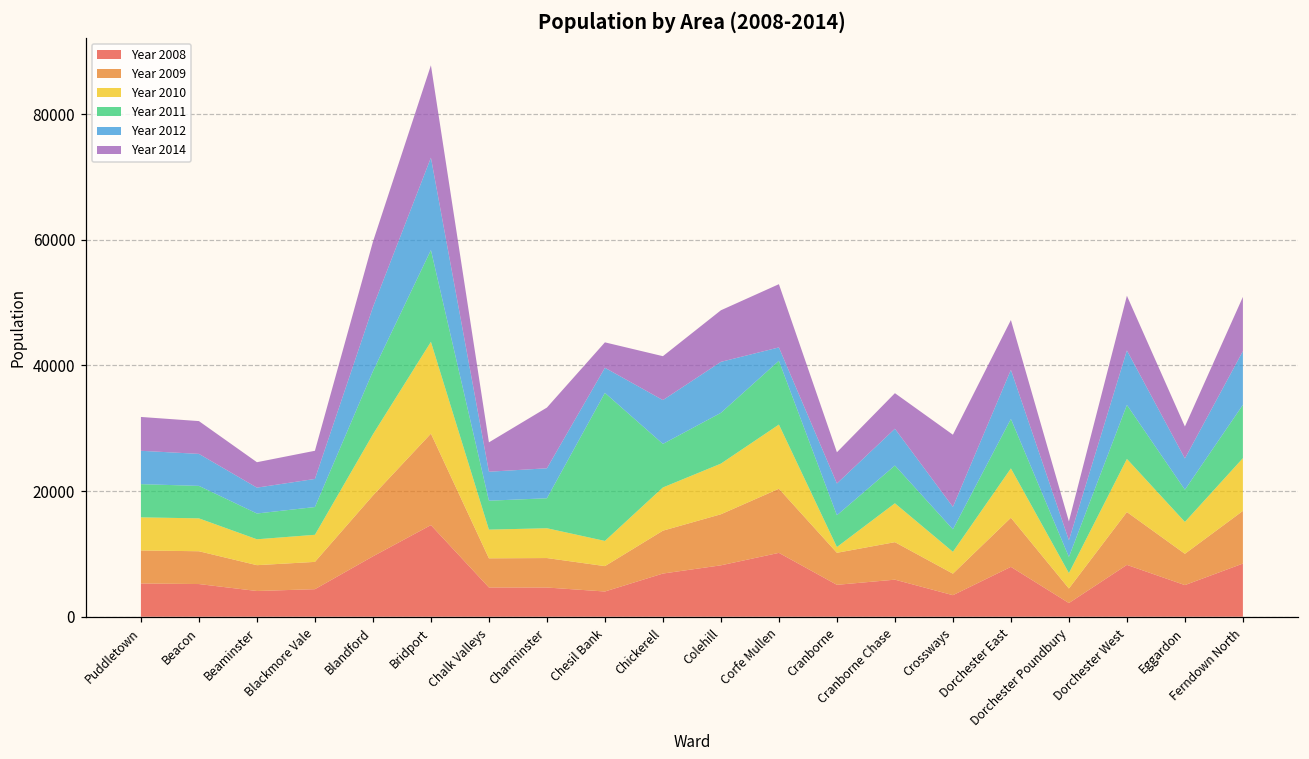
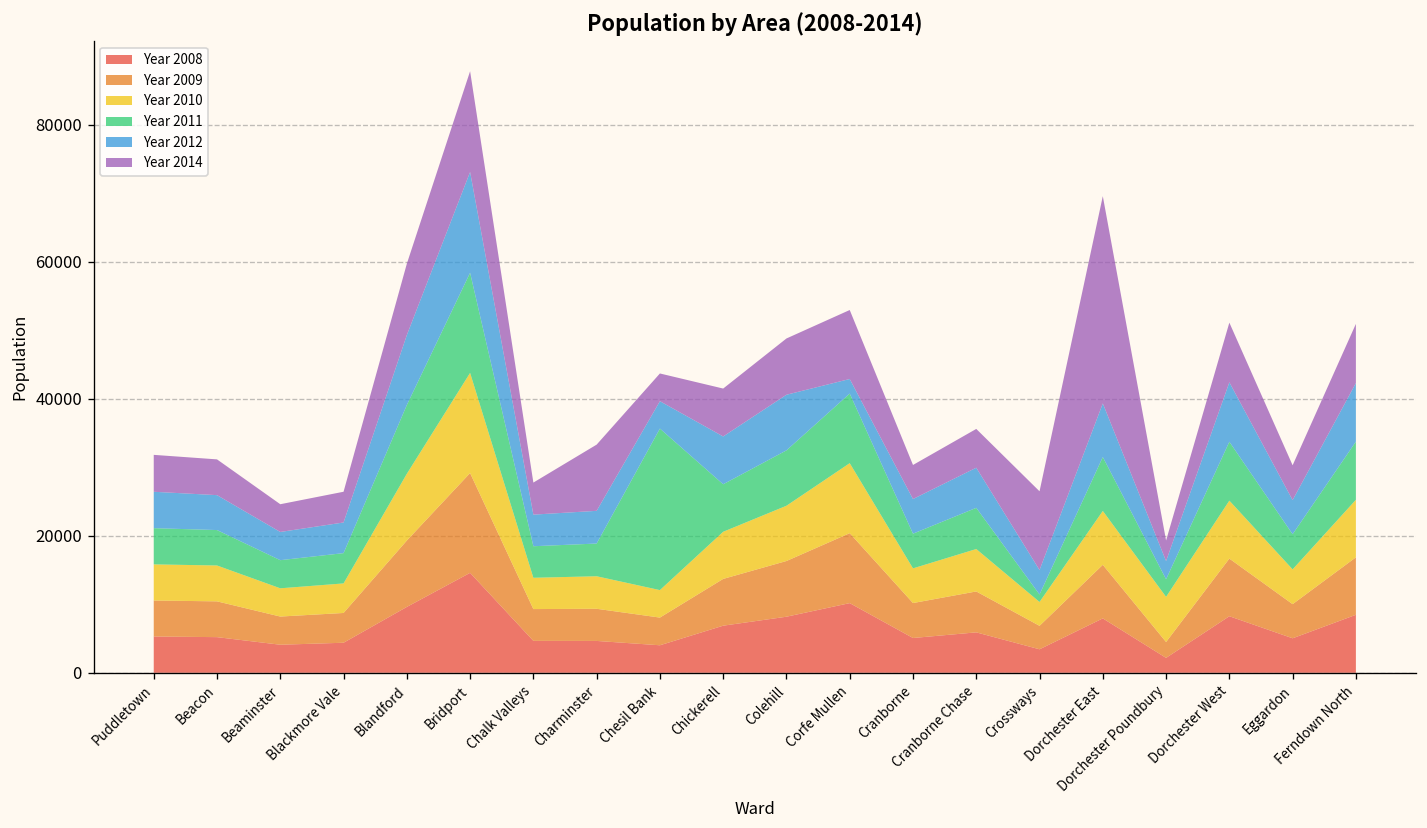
Year 2010, Cranborne: 1000 -> 5000
Year 2011, Crossways: 4000 -> 1000
Year 2014, Dorchester East: 8000 -> 30000
Year 2010, Dorchester Poundbury: 2000 -> 7000
